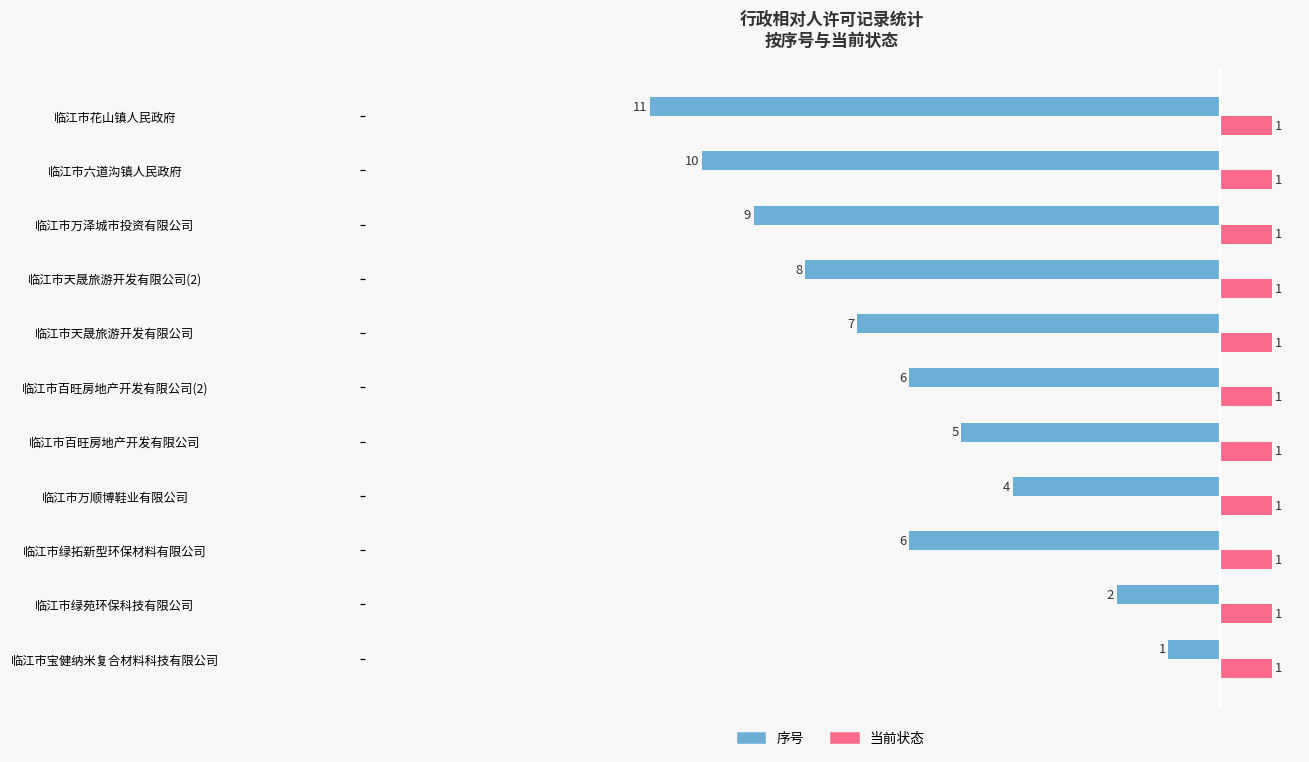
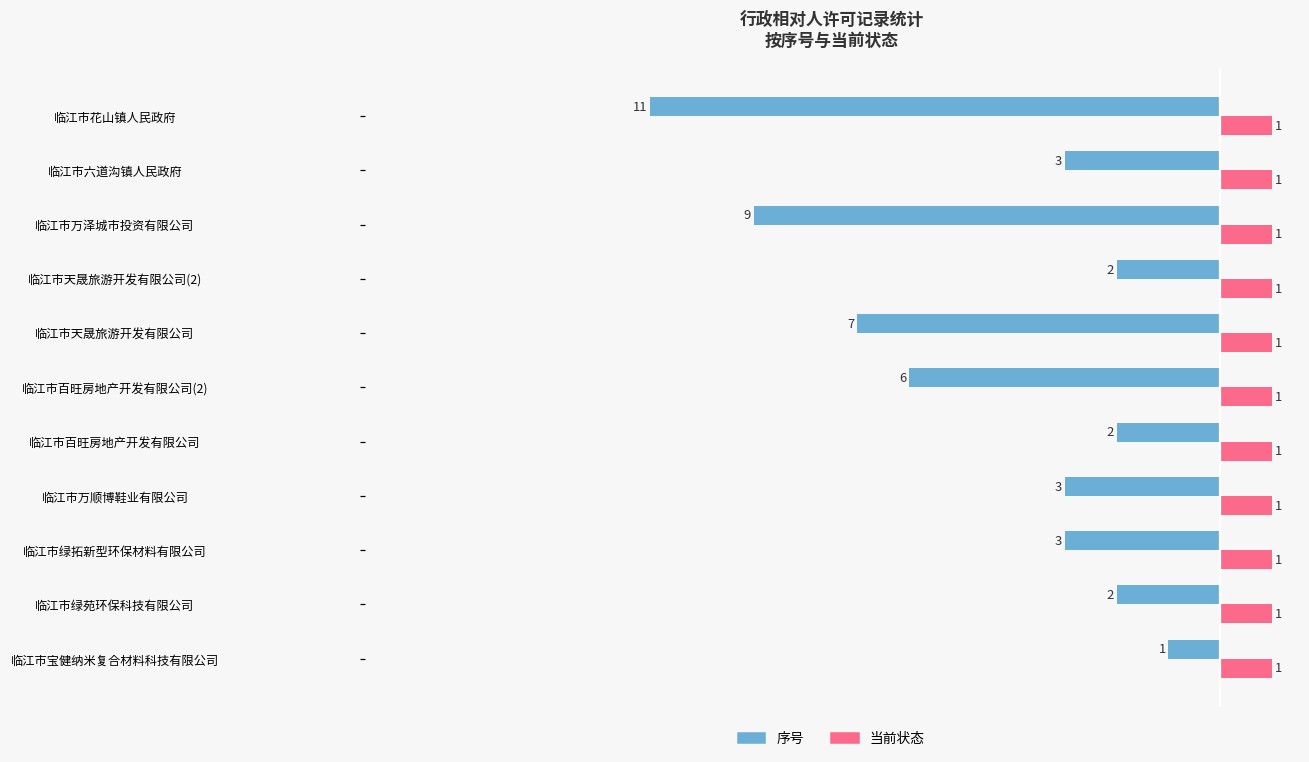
序号, 临江市六道沟镇人民政府: 10 -> 3
序号, 临江市天晟旅游开发有限公司(2): 8 -> 2
序号, 临江市百旺房地产开发有限公司: 5 -> 2
序号, 临江市万顺博鞋业有限公司: 4 -> 3
序号, 临江市绿拓新型环保材料有限公司: 6 -> 3
